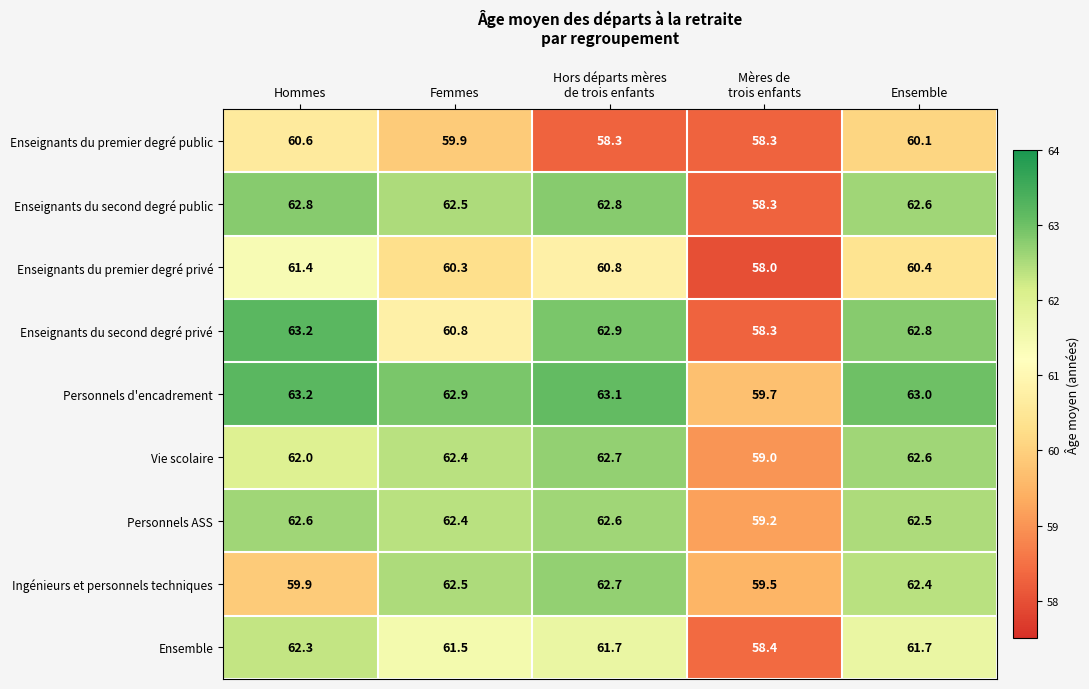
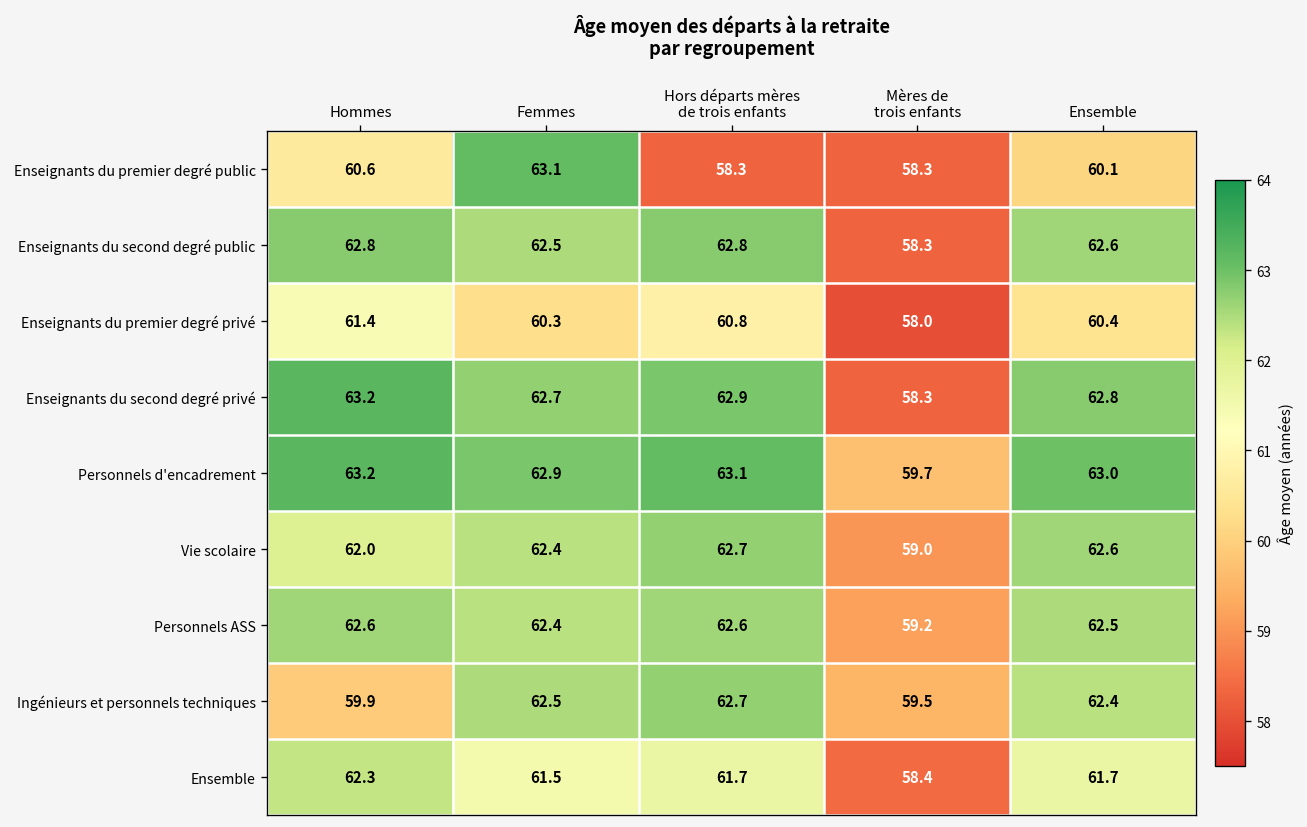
Enseignants du premier degré public, Femmes: 59.9 -> 63.1
Enseignants du second degré privé, Femmes: 60.8 -> 62.7
